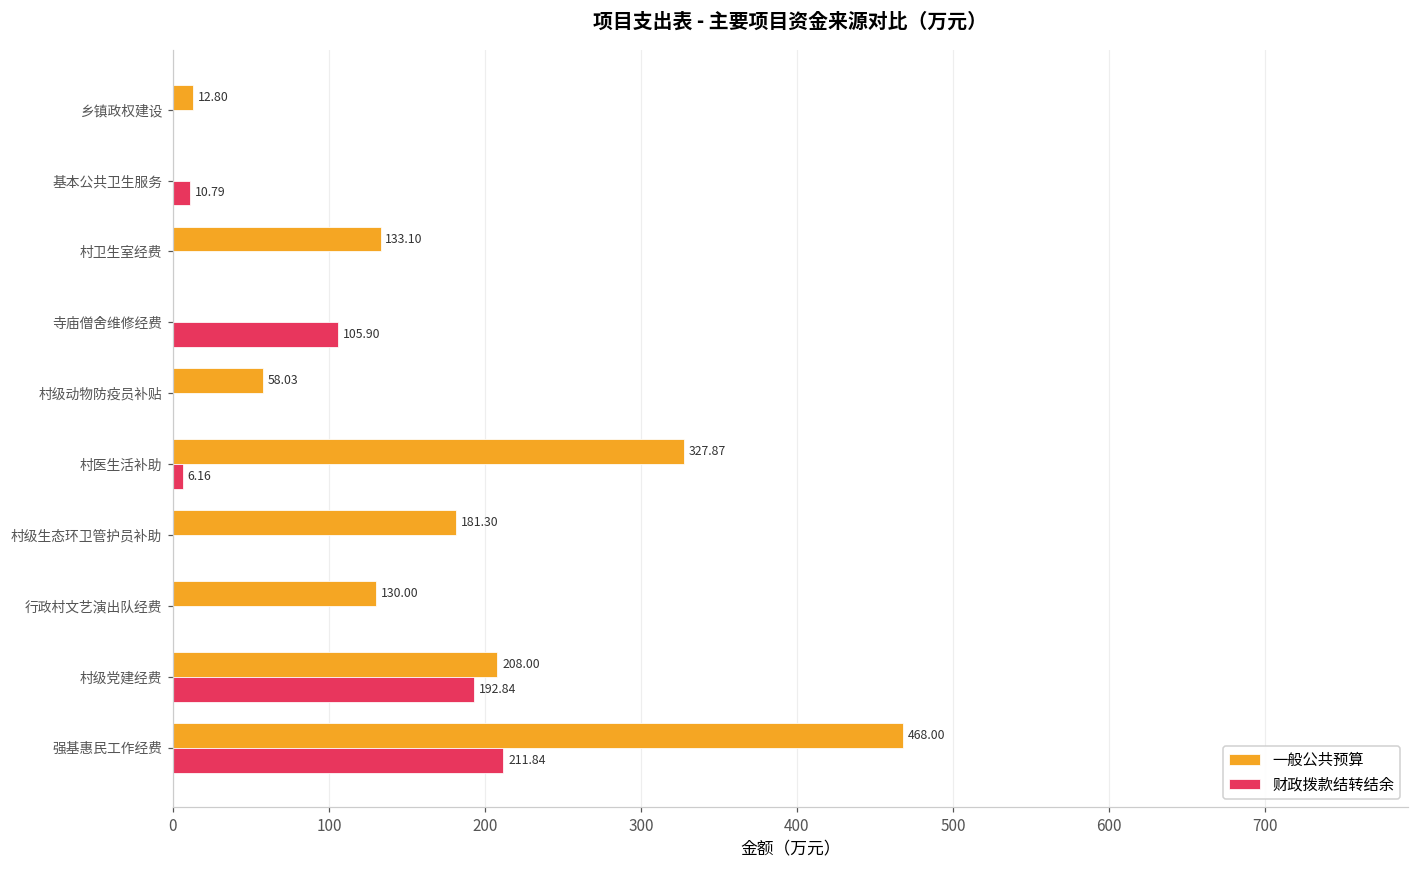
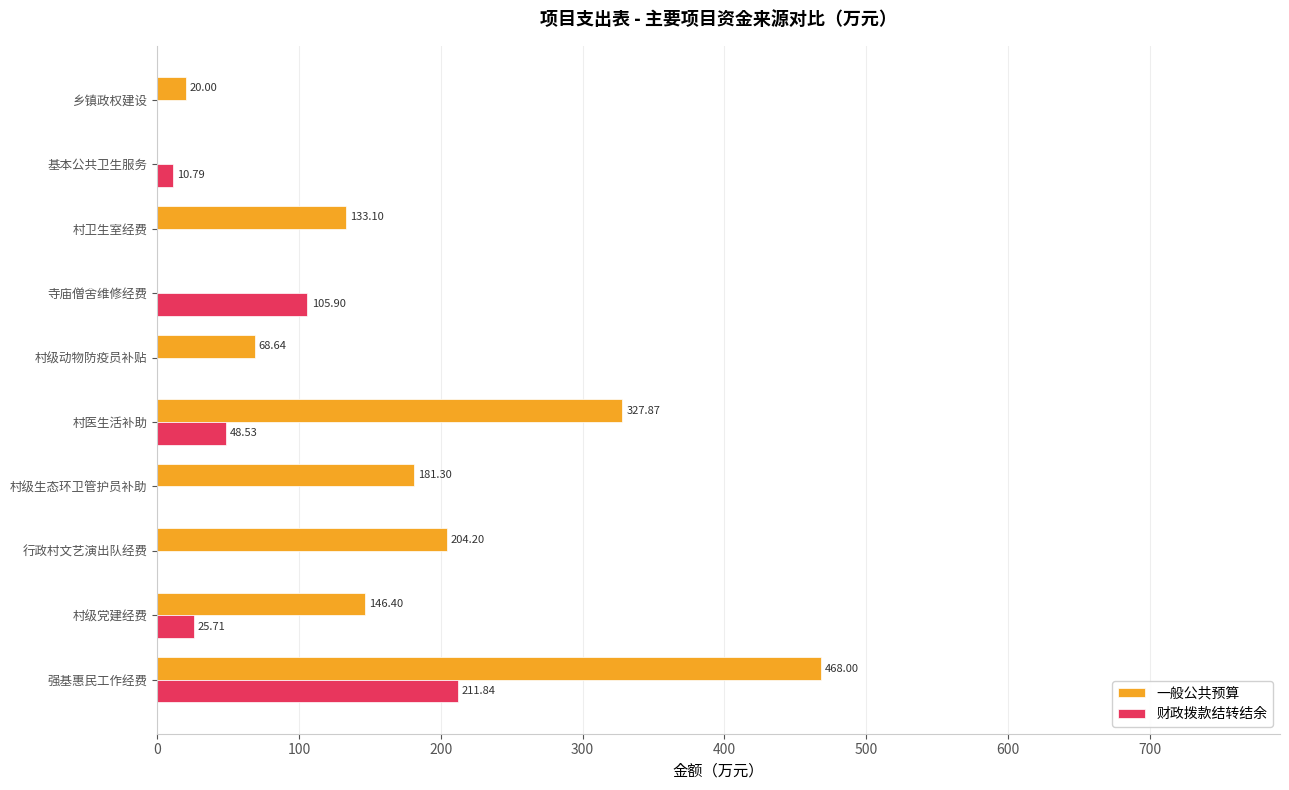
一般公共预算, 乡镇政权建设: 12.80 -> 20.00
一般公共预算, 村级动物防疫员补贴: 58.03 -> 68.64
财政拨款结转结余, 村医生活补助: 6.16 -> 48.53
一般公共预算, 行政村文艺演出队经费: 130.00 -> 204.20
一般公共预算, 村级党建经费: 208.00 -> 146.40
财政拨款结转结余, 村级党建经费: 192.84 -> 25.71
